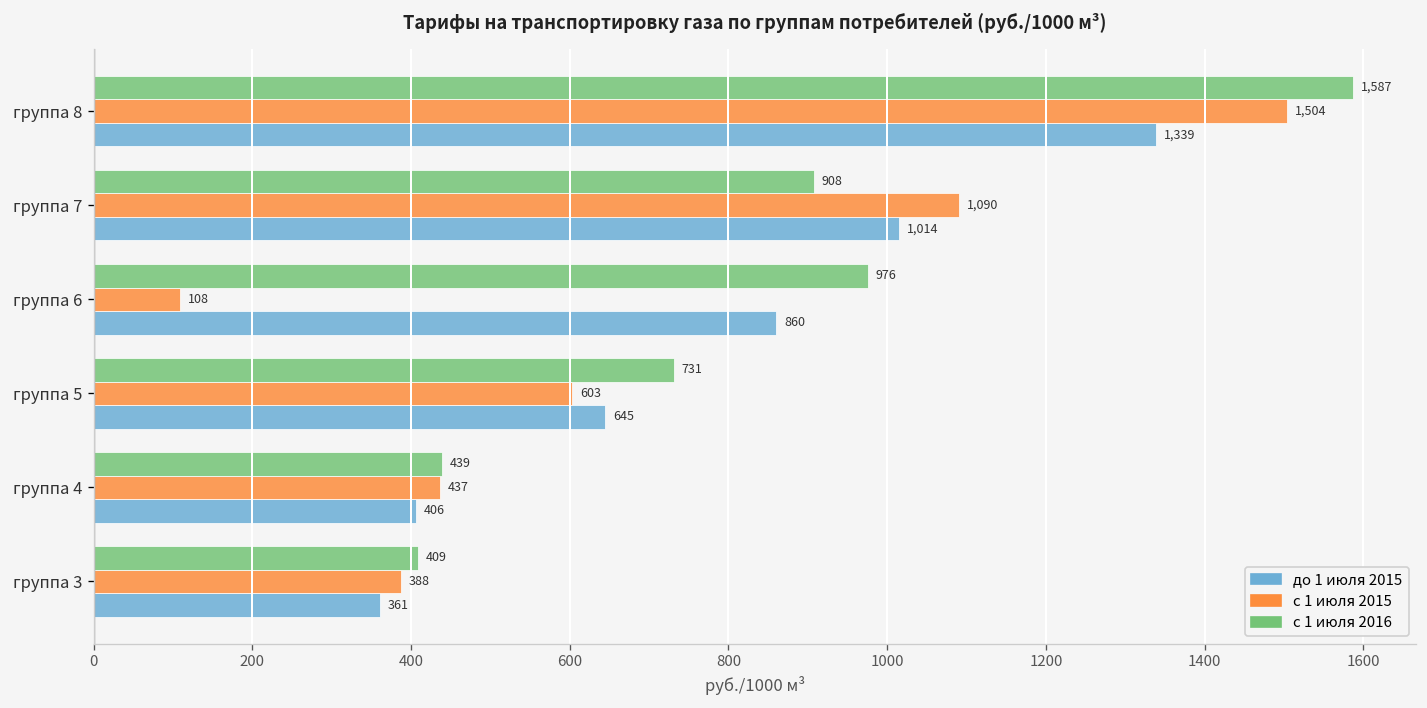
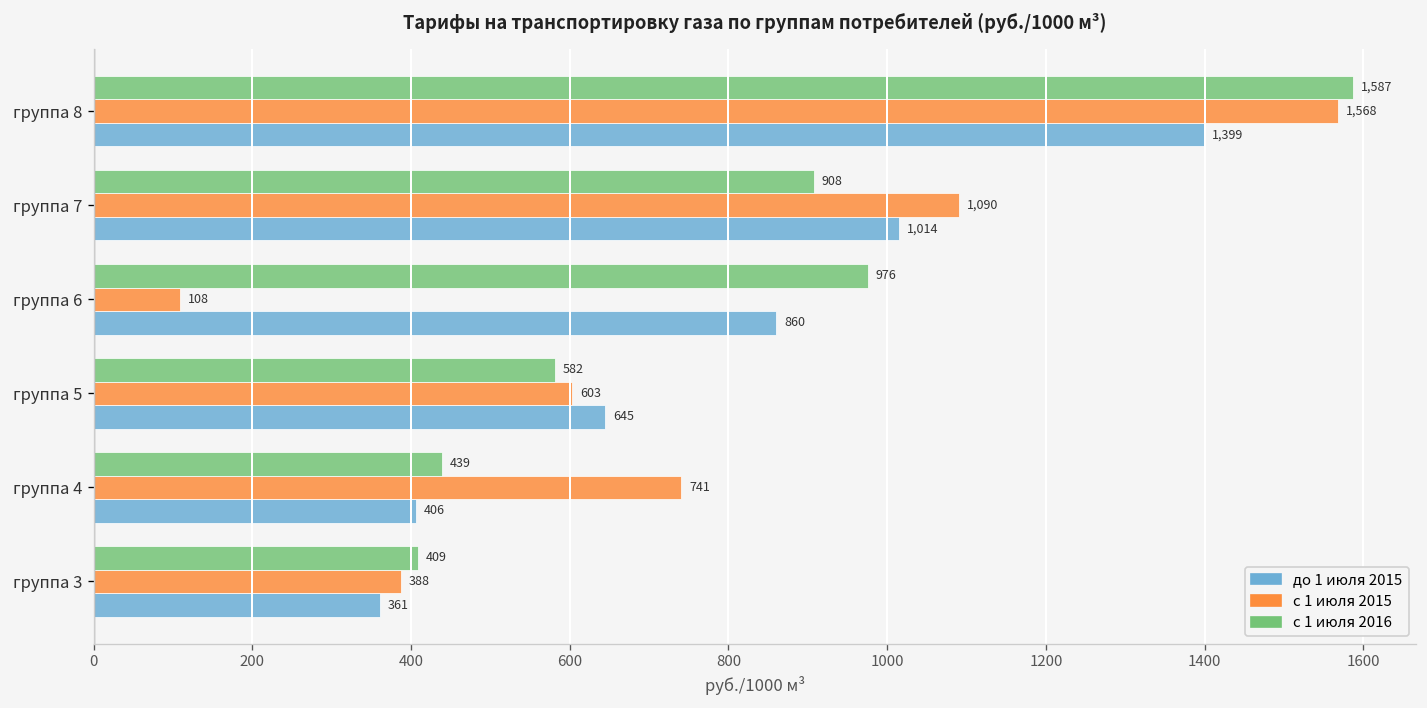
с 1 июля 2015, группа 8: 1,504 -> 1,568
до 1 июля 2015, группа 8: 1,339 -> 1,399
с 1 июля 2016, группа 5: 731 -> 582
с 1 июля 2015, группа 4: 437 -> 741
